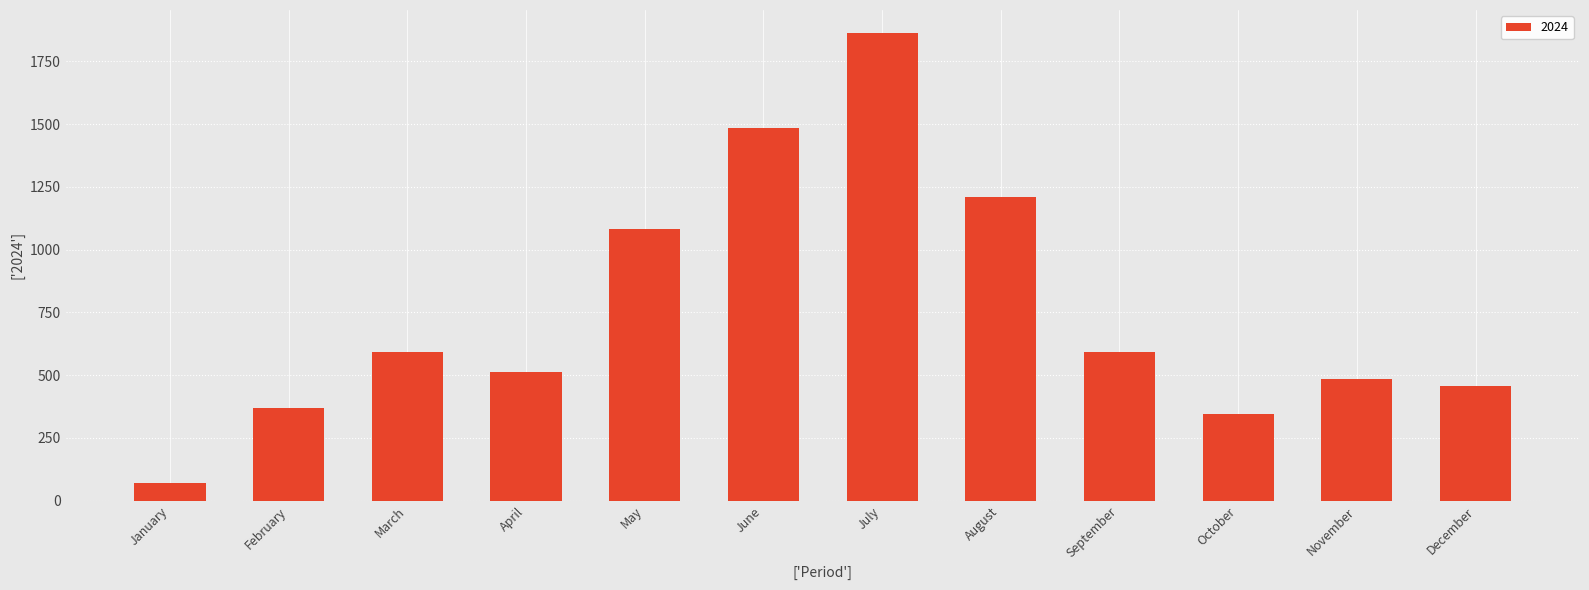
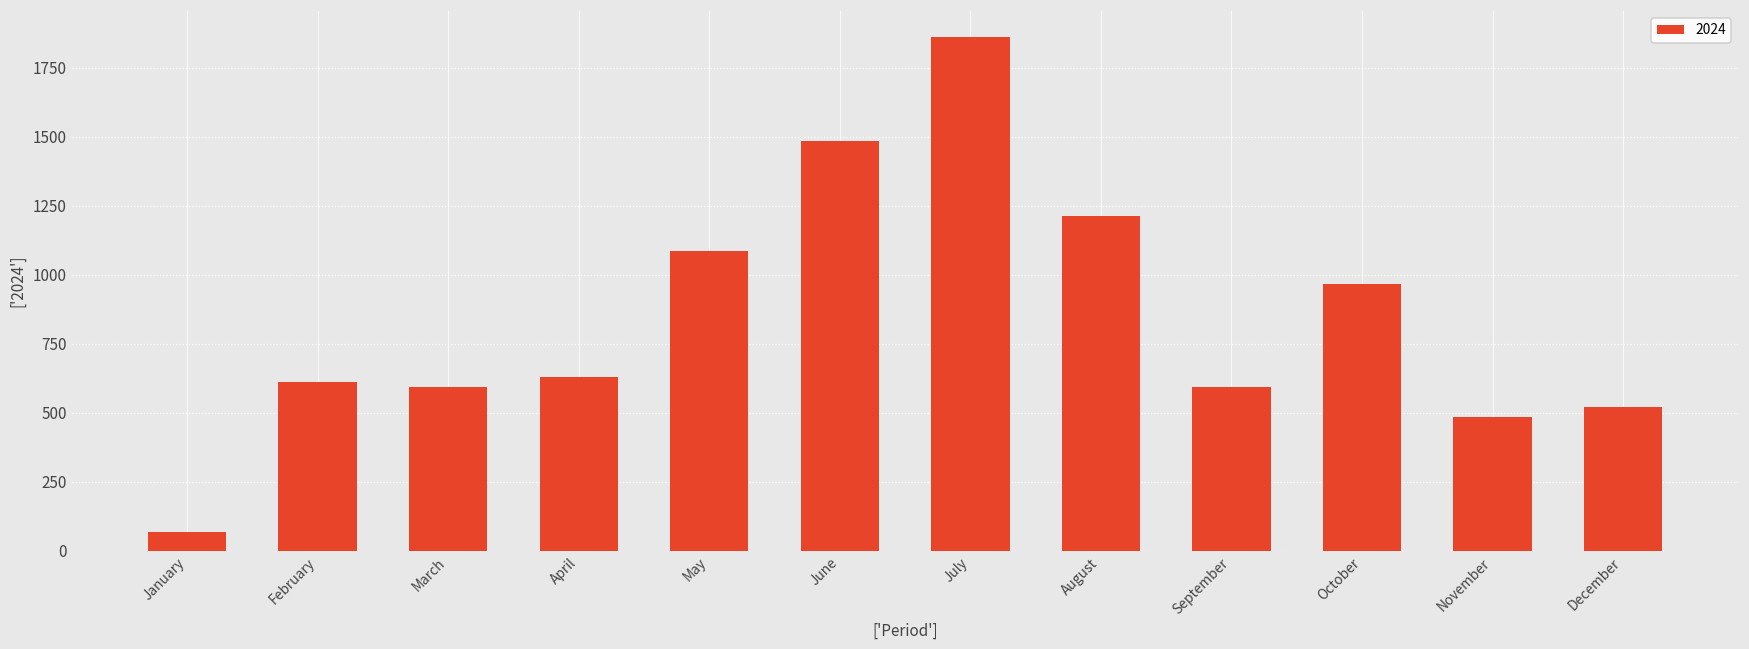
February: 370 -> 610
April: 510 -> 630
October: 350 -> 970
December: 460 -> 520
